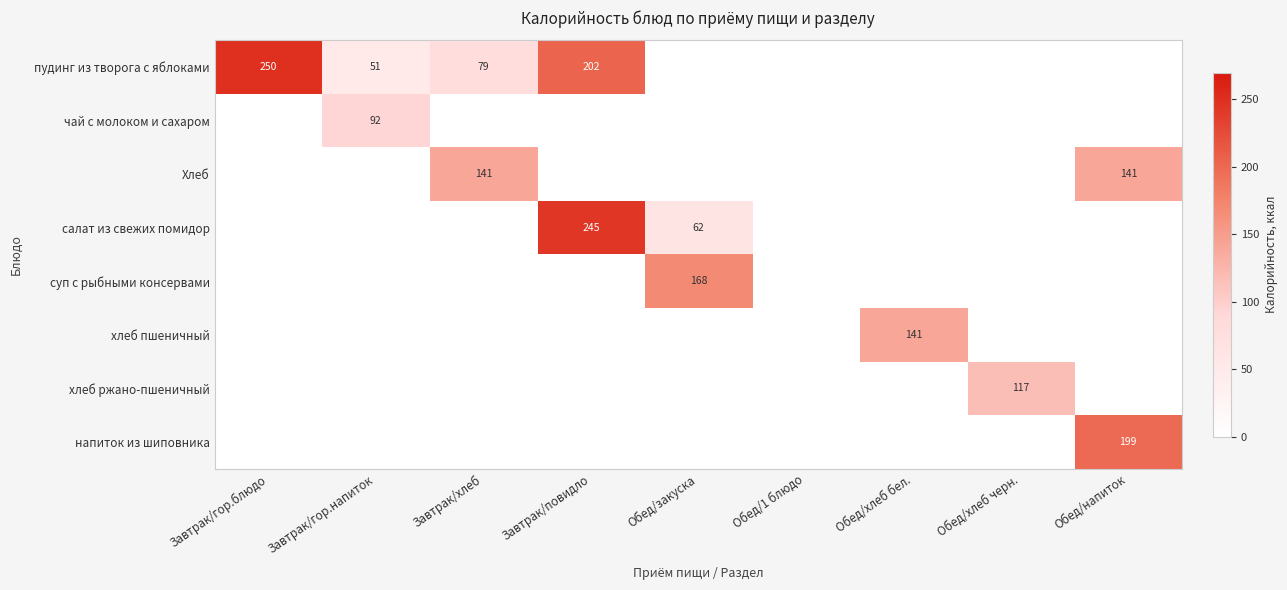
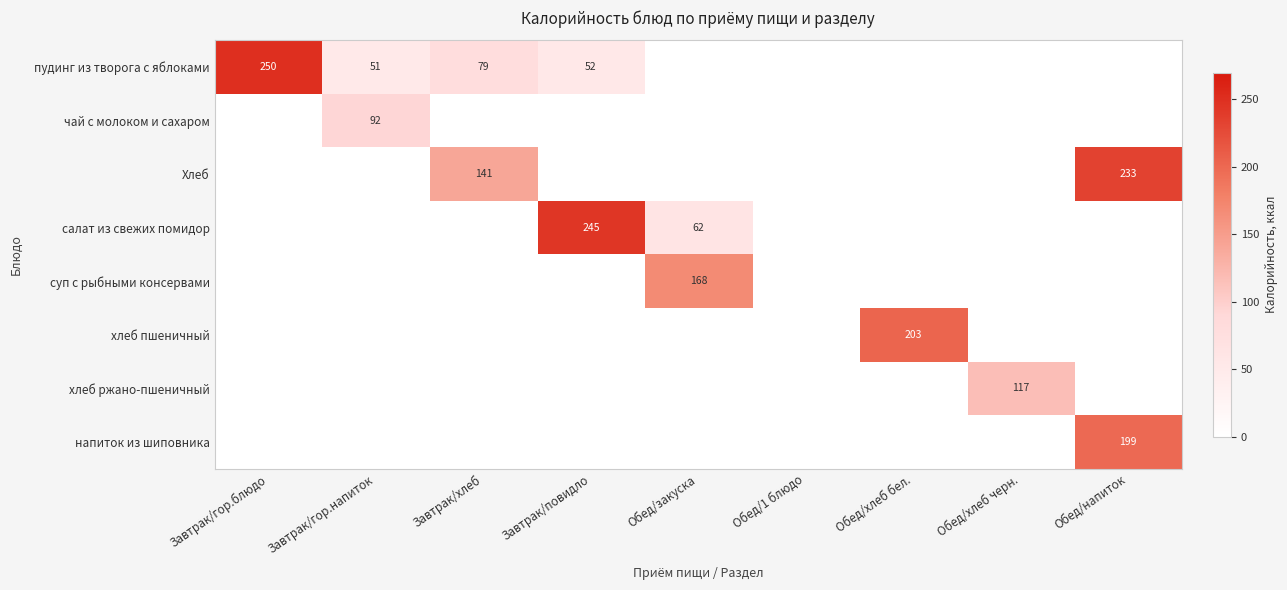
пудинг из творога с яблоками, Завтрак/повидло: 202 -> 52
Хлеб, Обед/напиток: 141 -> 233
хлеб пшеничный, Обед/хлеб бел.: 141 -> 203
